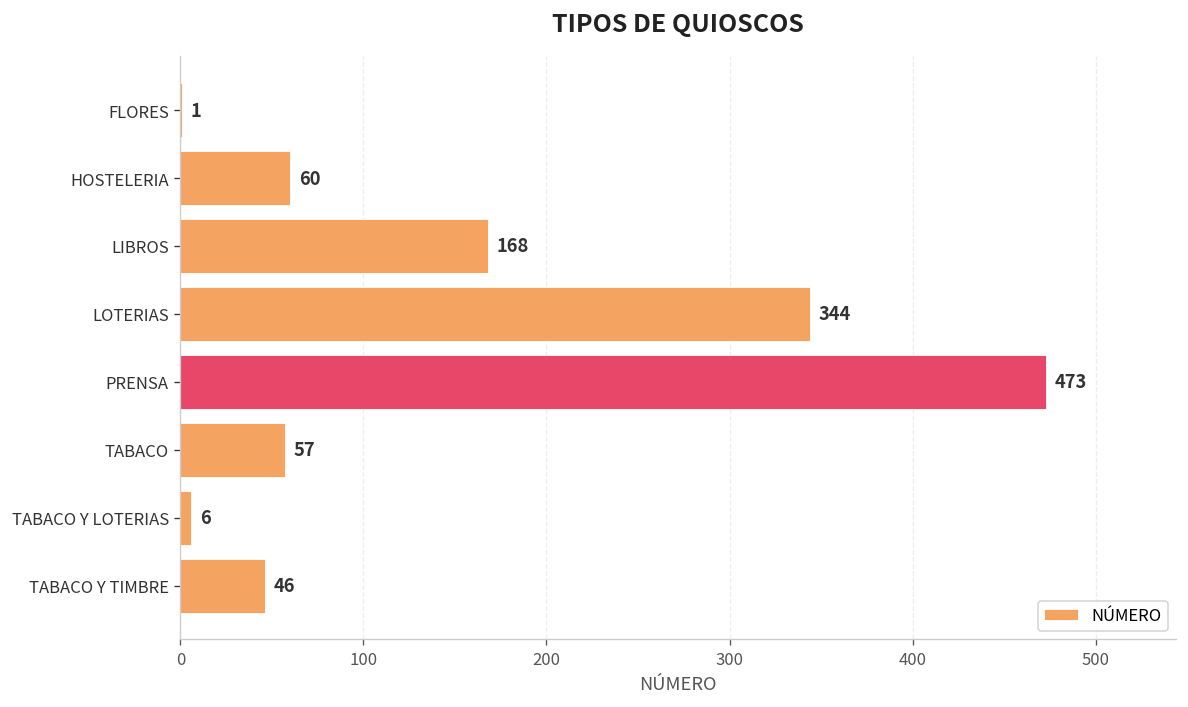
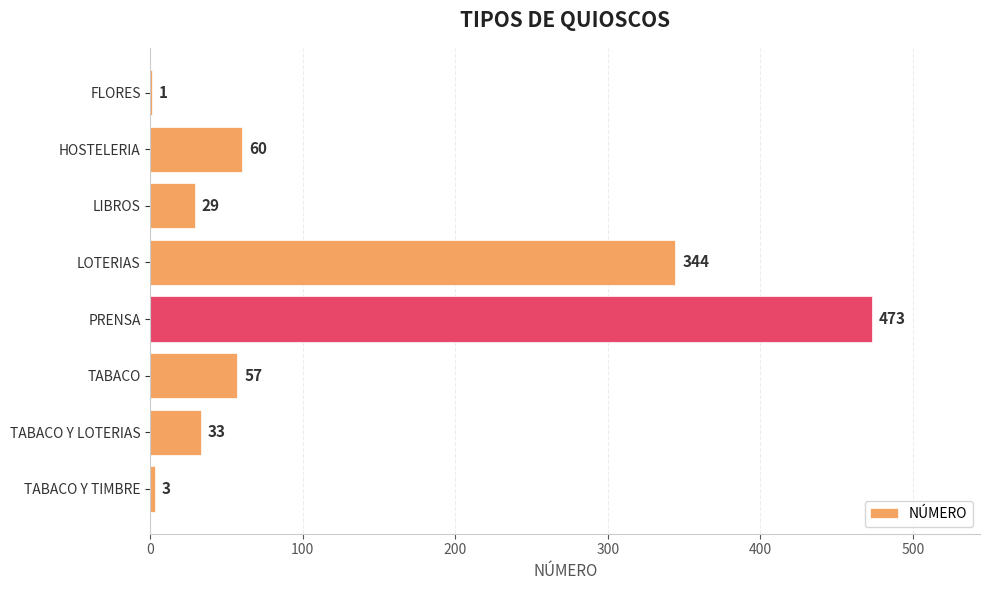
LIBROS: 168 -> 29
TABACO Y LOTERIAS: 6 -> 33
TABACO Y TIMBRE: 46 -> 3
